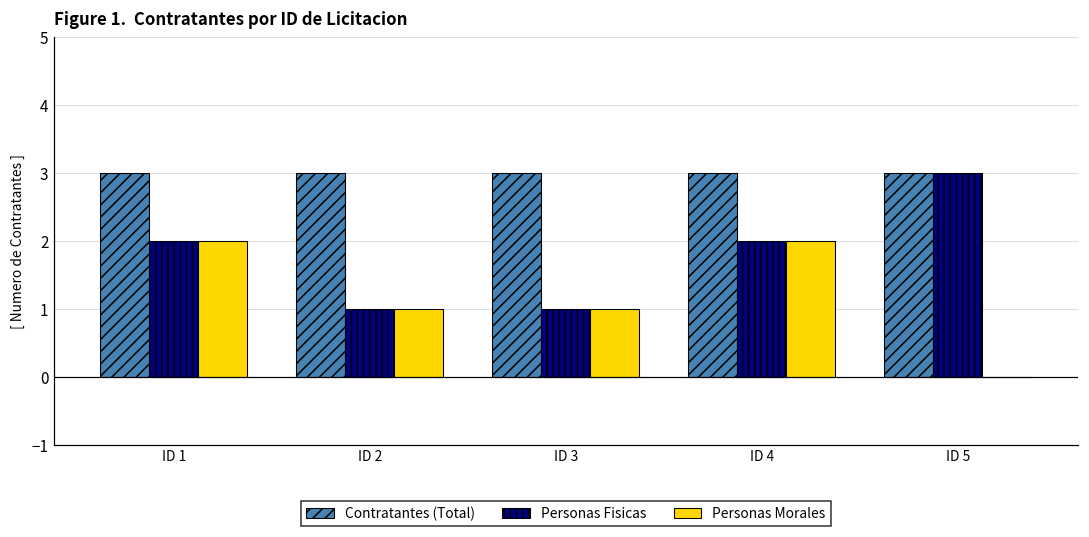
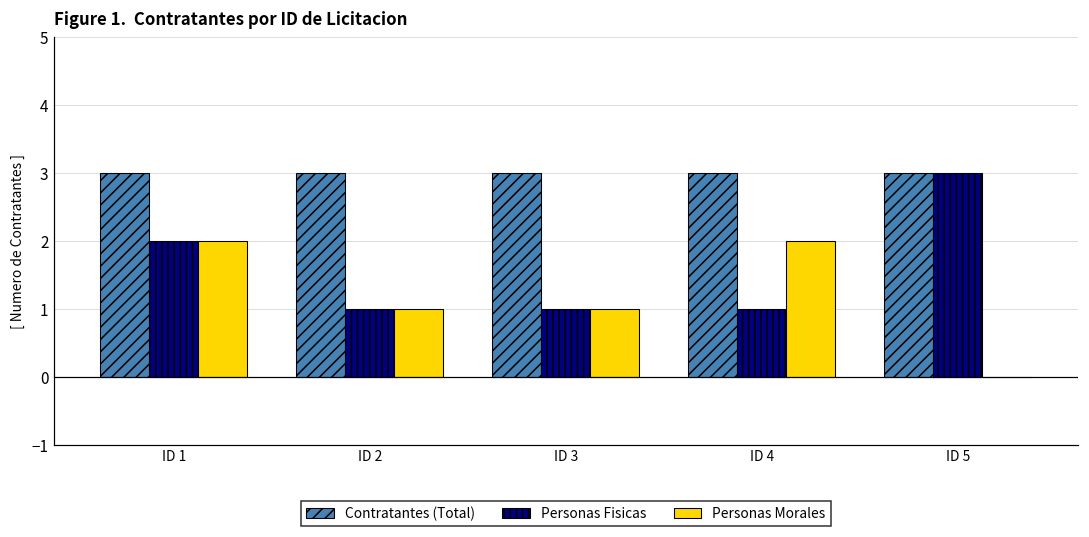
Personas Fisicas, ID 4: 2 -> 1
